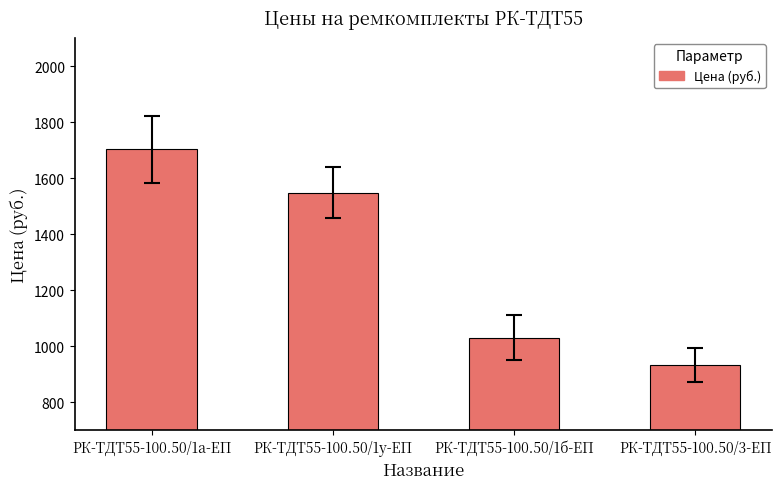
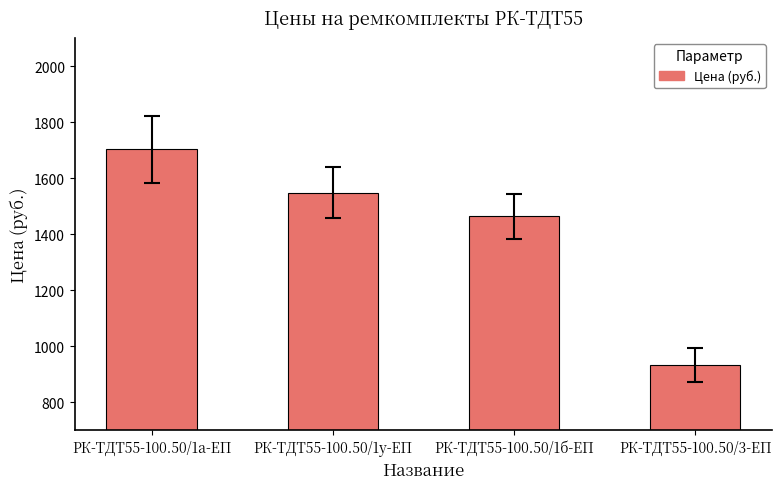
Цена (руб.), РК-ТДТ55-100.50/1б-ЕП: 1030 -> 1460
